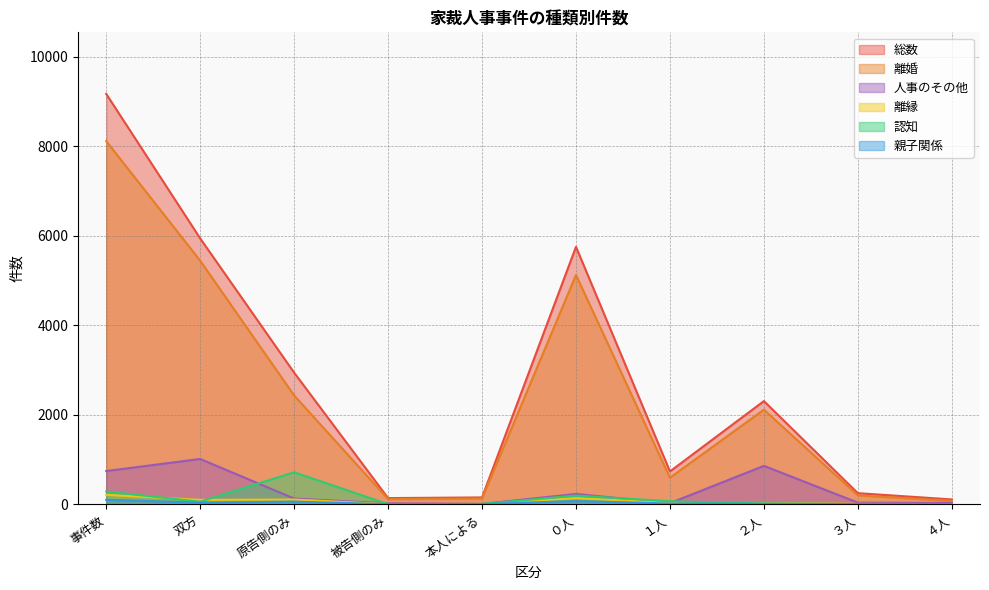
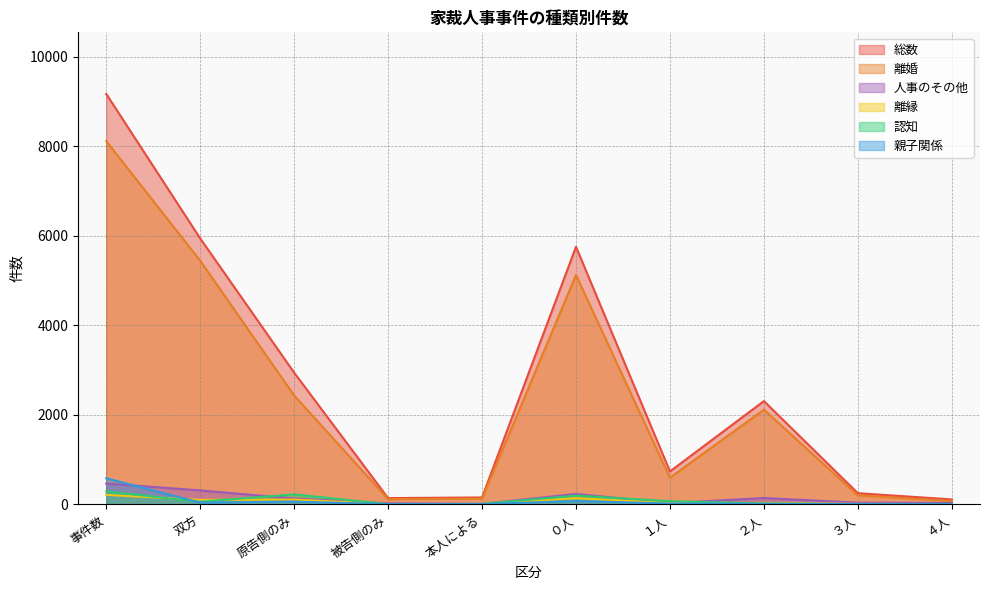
人事のその他, 事件数: 700 -> 500
親子関係, 事件数: 100 -> 600
人事のその他, 双方: 1000 -> 300
認知, 原告側のみ: 700 -> 200
人事のその他, ２人: 900 -> 100
